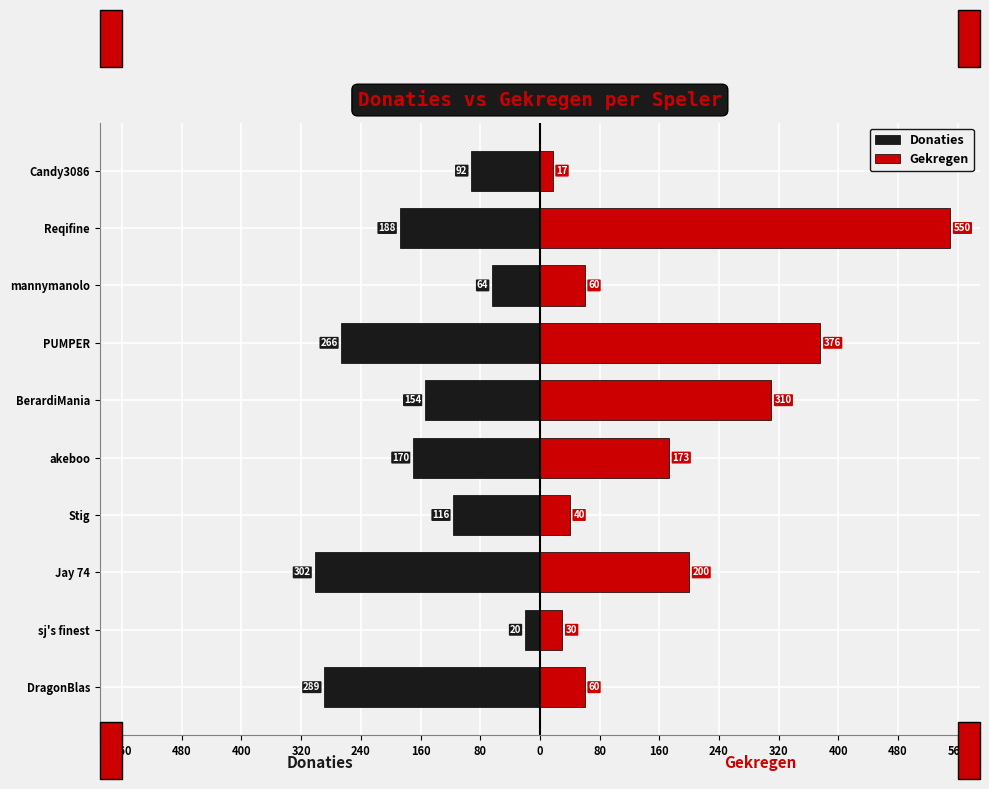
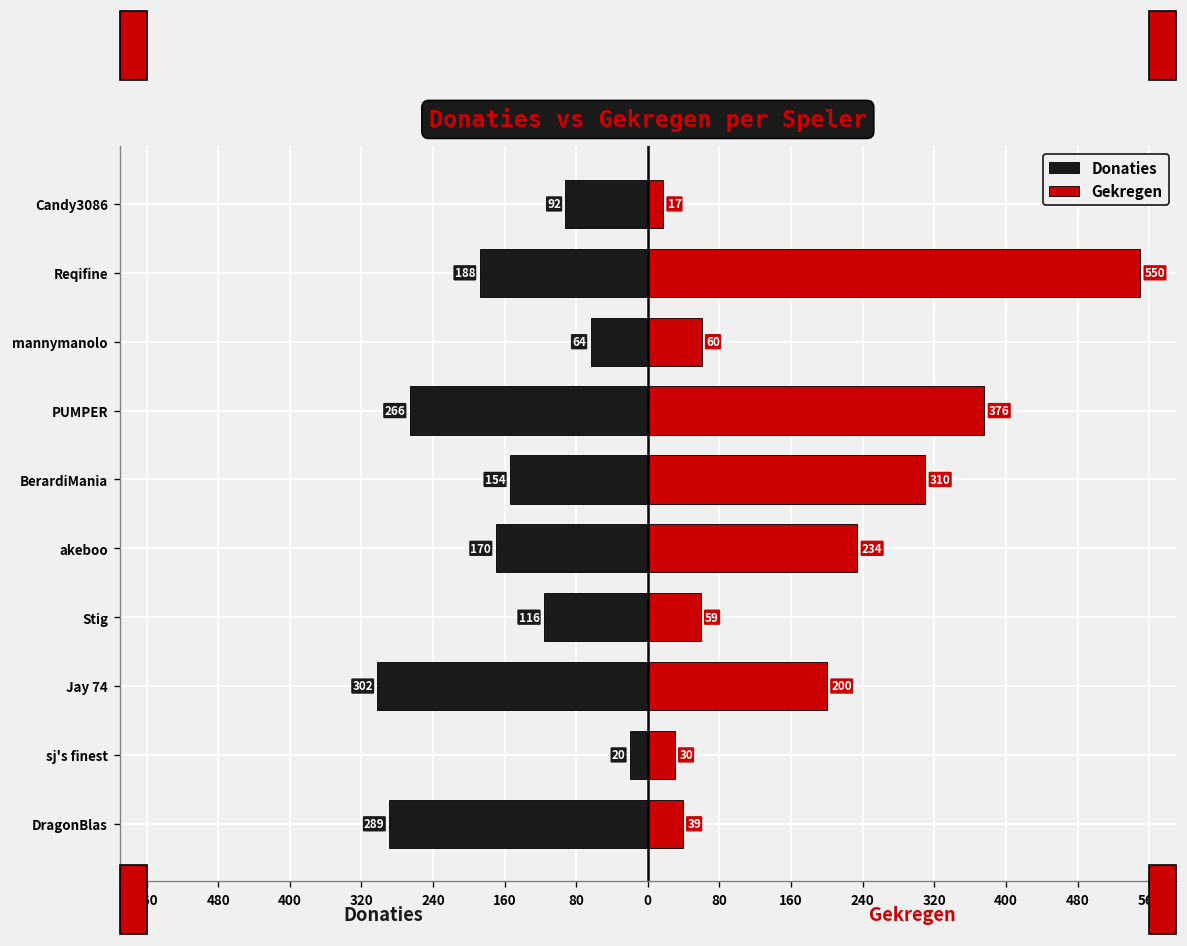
Gekregen, akeboo: 173 -> 234
Gekregen, Stig: 40 -> 59
Gekregen, DragonBlas: 60 -> 39
